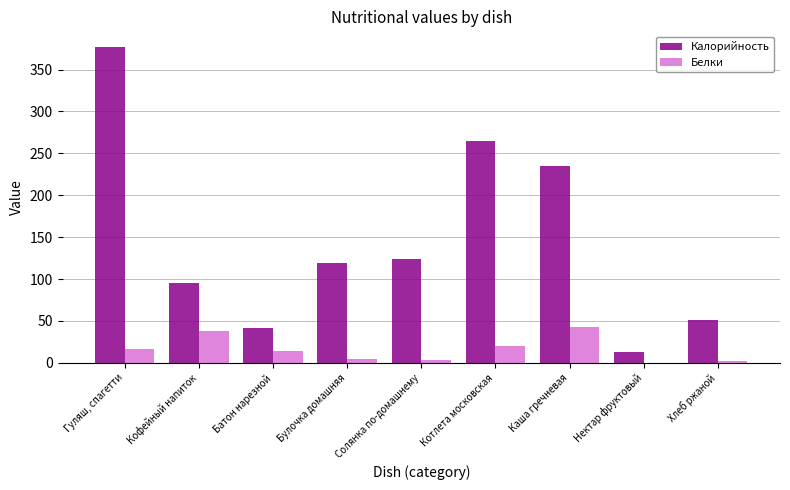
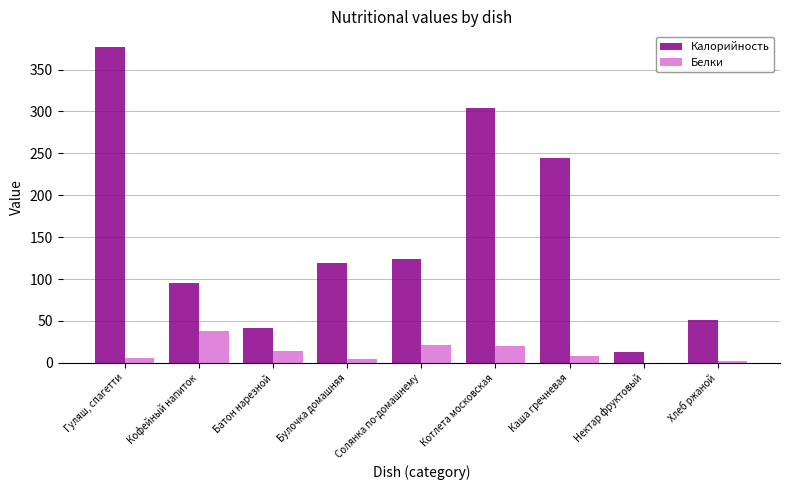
Белки, Гуляш, спагетти: 20 -> 10
Белки, Солянка по-домашнему: 0 -> 20
Калорийность, Котлета московская: 270 -> 300
Калорийность, Каша гречневая: 230 -> 240
Белки, Каша гречневая: 40 -> 10
